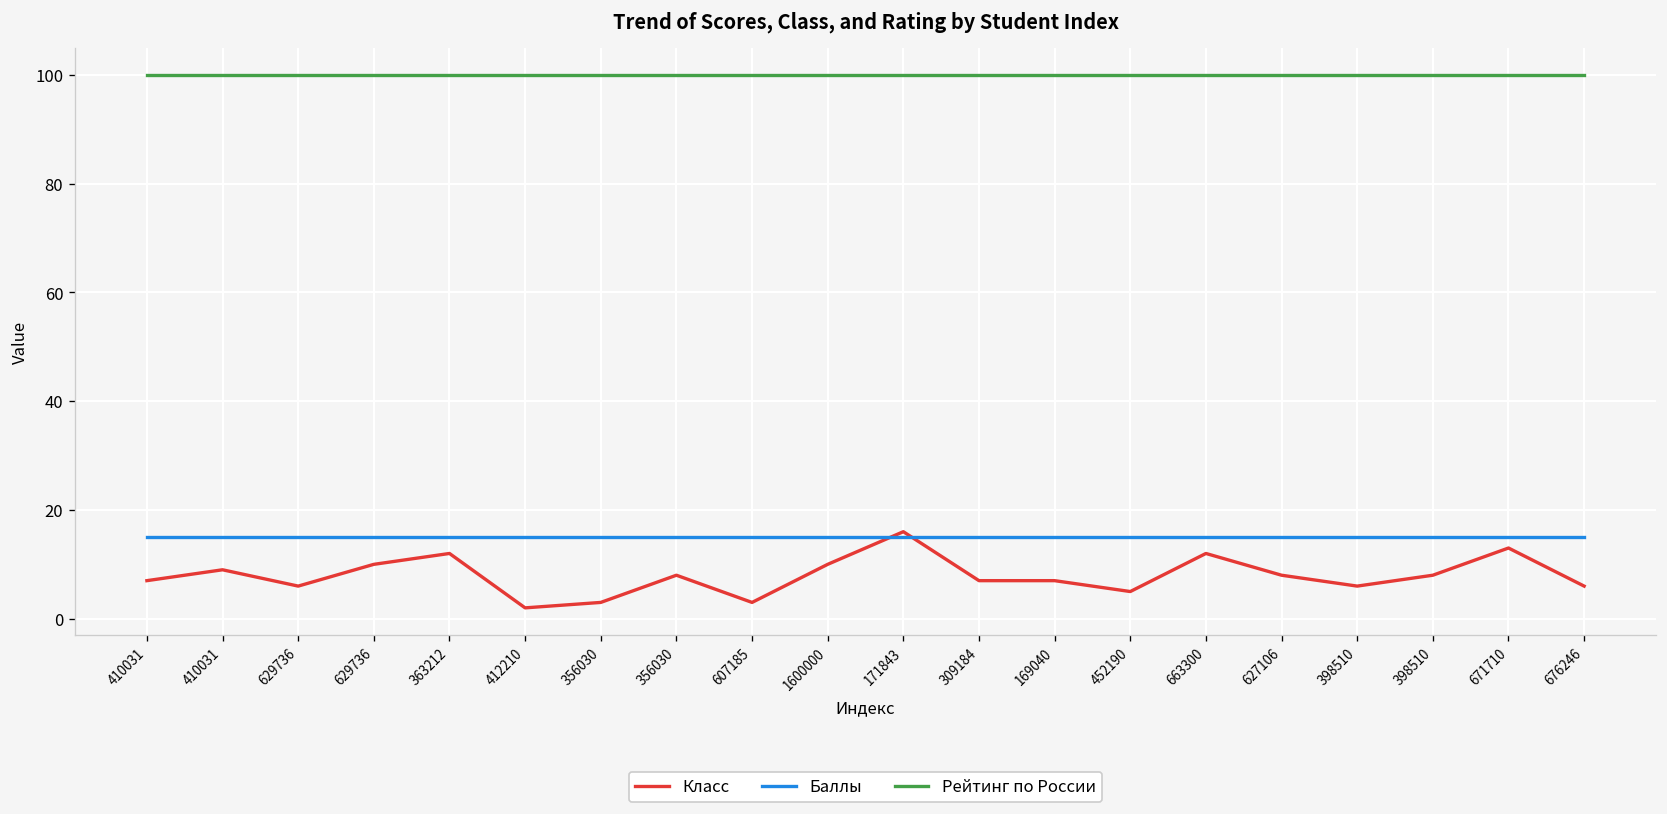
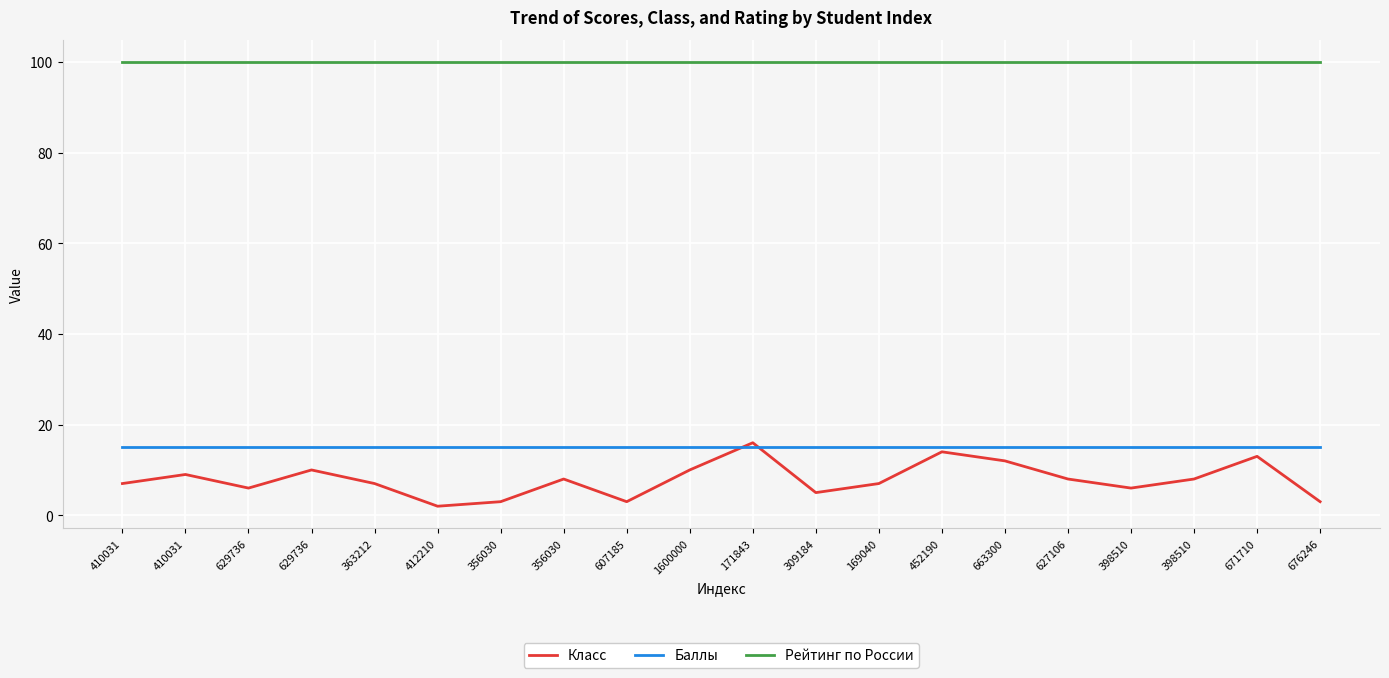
Класс, 363212: 12 -> 7
Класс, 309184: 7 -> 5
Класс, 452190: 5 -> 14
Класс, 676246: 6 -> 3
